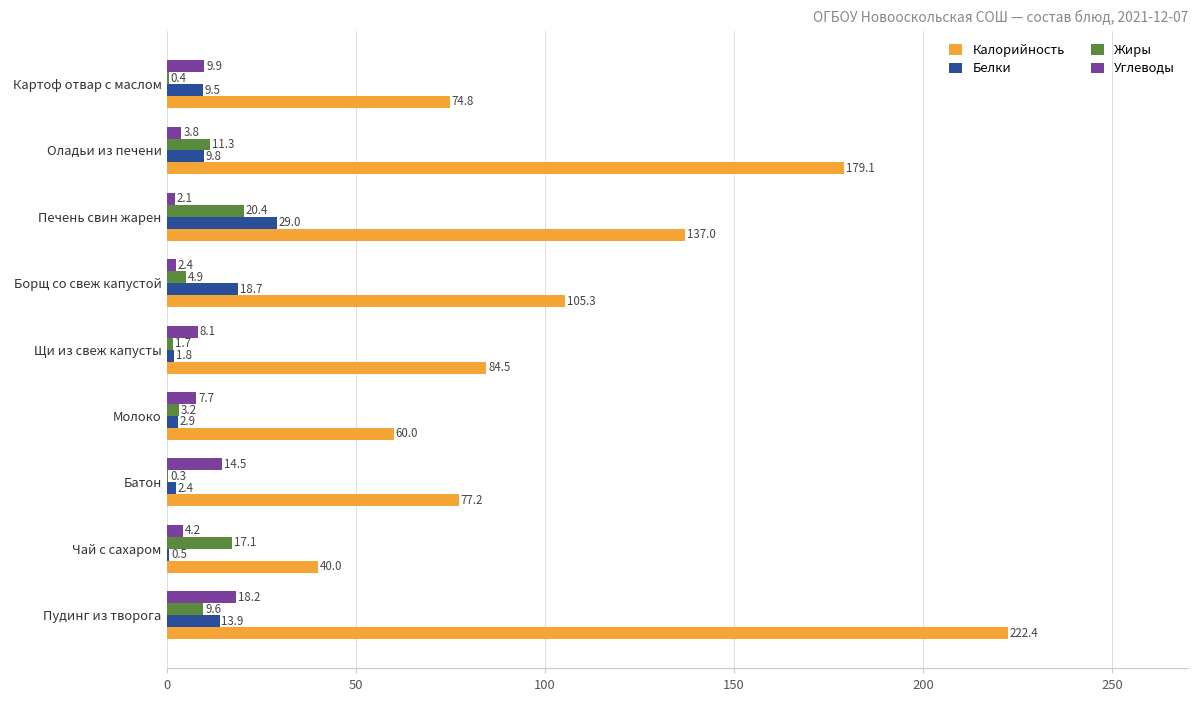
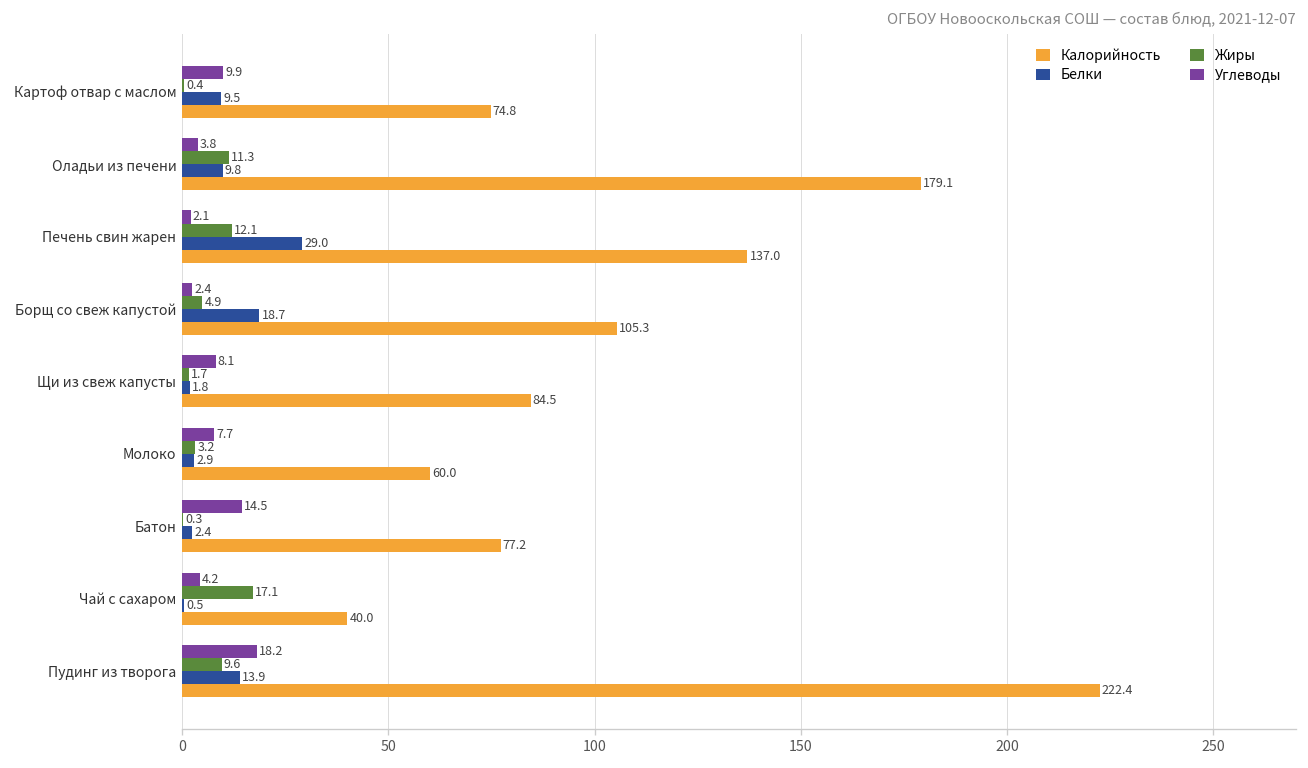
Жиры, Печень свин жарен: 20.4 -> 12.1
